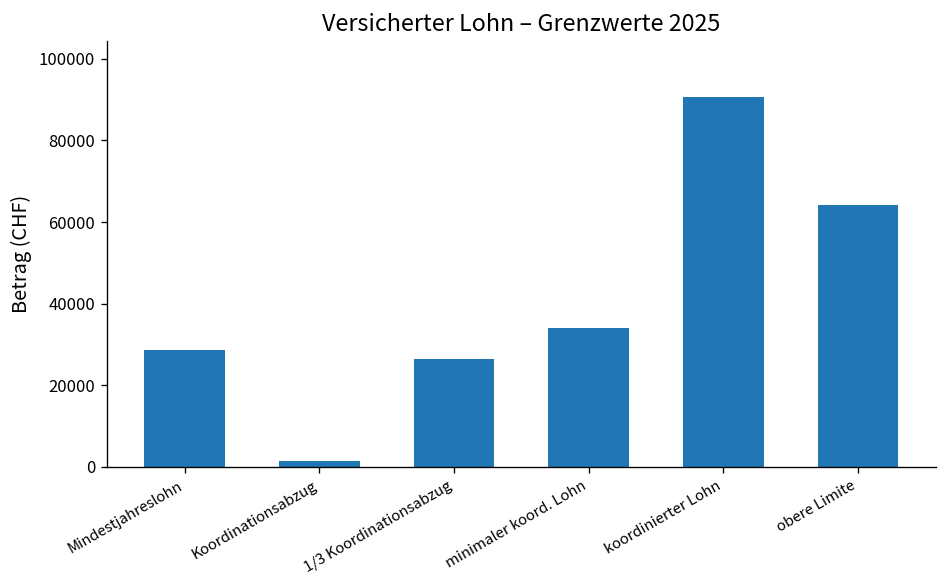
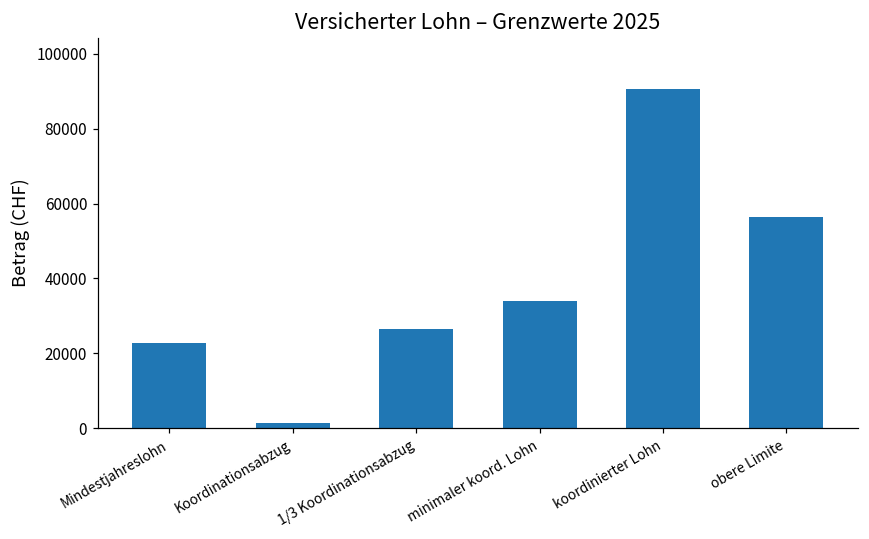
Mindestjahreslohn: 29000 -> 23000
obere Limite: 64000 -> 56000
